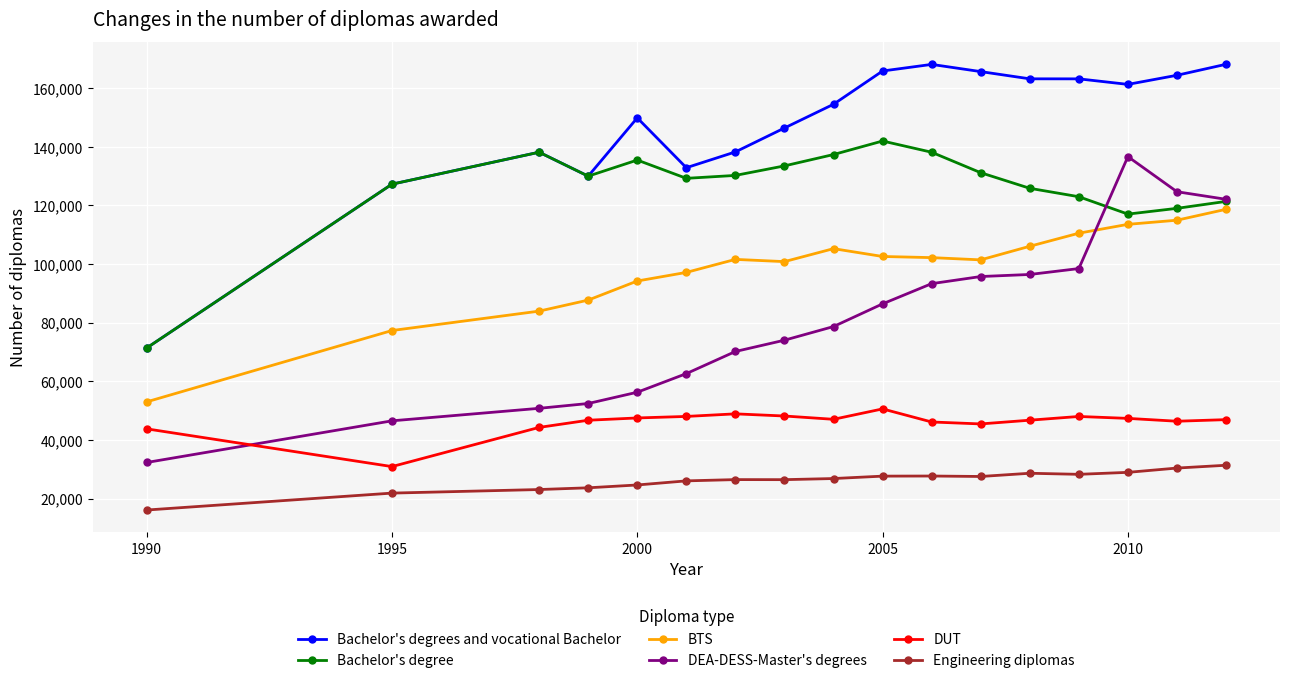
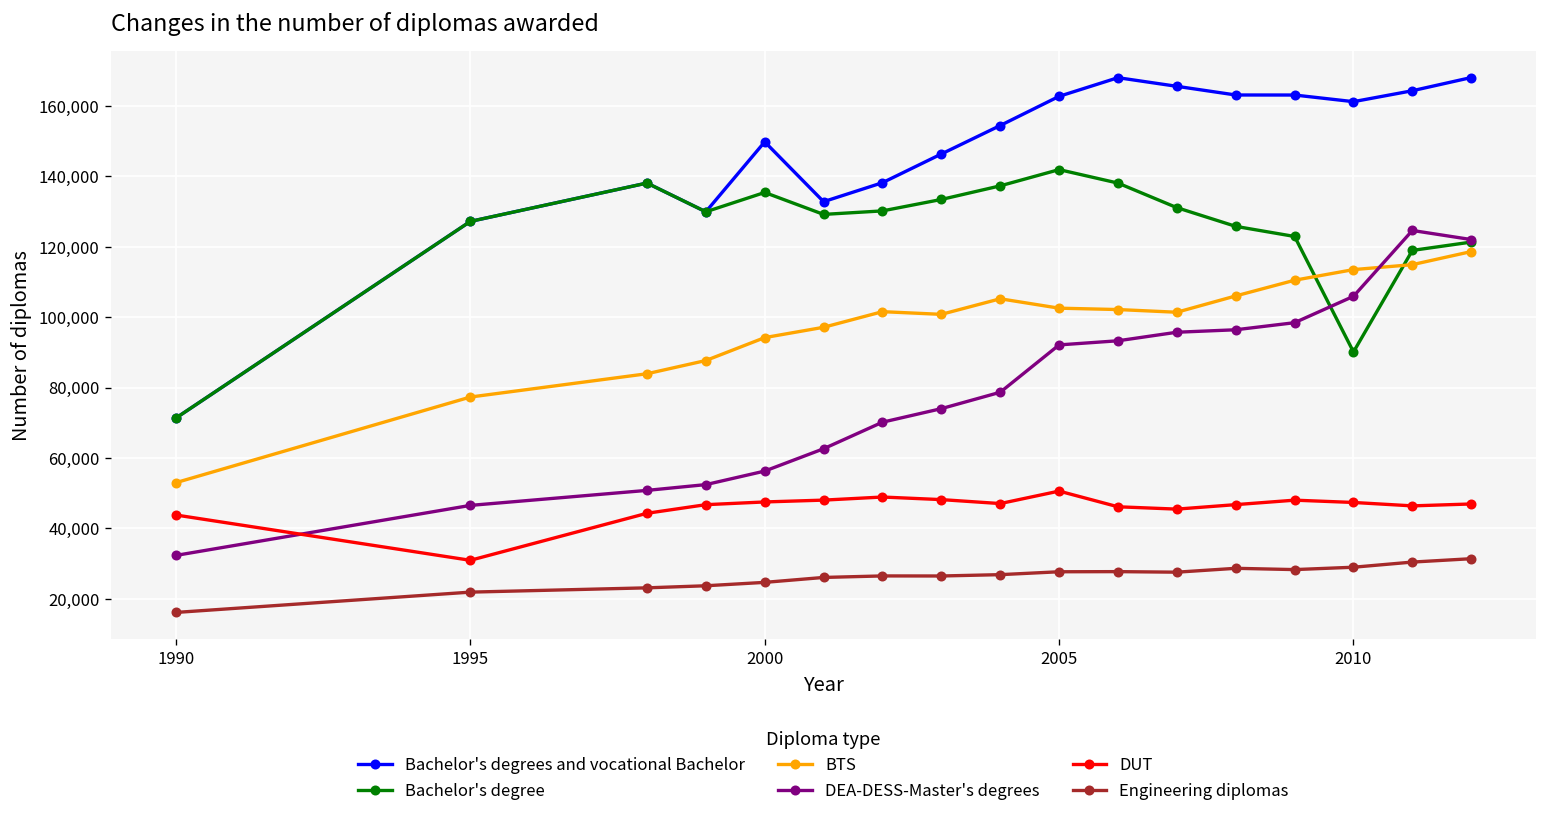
Bachelor's degrees and vocational Bachelor, 2005: 166,000 -> 163,000
DEA-DESS-Master's degrees, 2005: 86,000 -> 92,000
Bachelor's degree, 2010: 117,000 -> 90,000
DEA-DESS-Master's degrees, 2010: 137,000 -> 106,000
